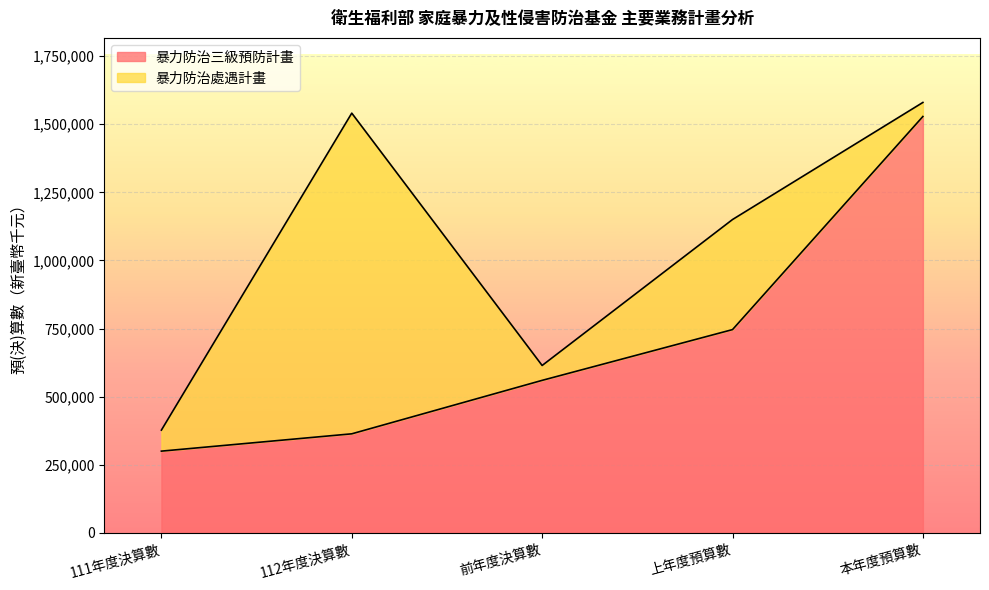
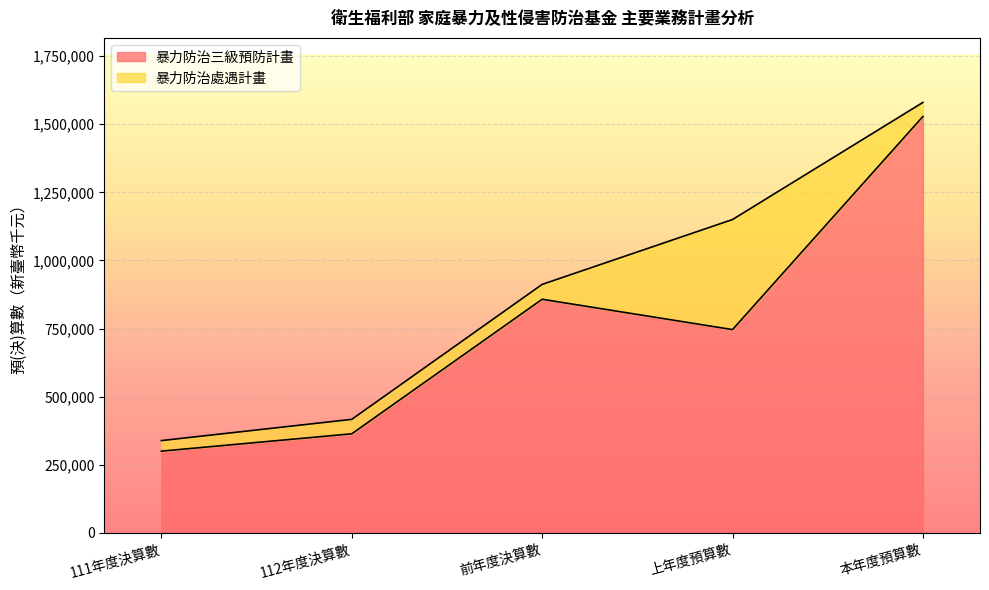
暴力防治處遇計畫, 111年度決算數: 80,000 -> 40,000
暴力防治處遇計畫, 112年度決算數: 1,180,000 -> 50,000
暴力防治三級預防計畫, 前年度決算數: 560,000 -> 860,000
